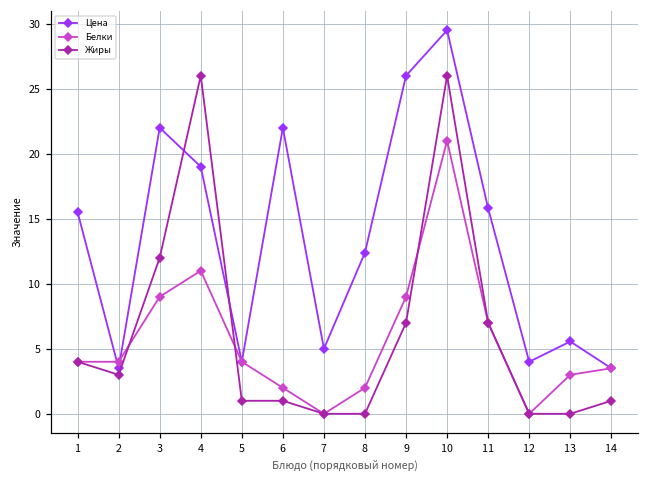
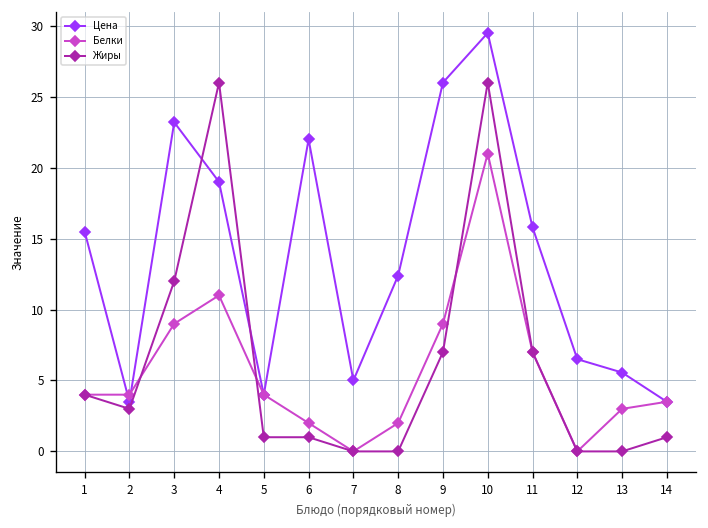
Цена, 3: 22.0 -> 23.2
Цена, 12: 4.0 -> 6.5
